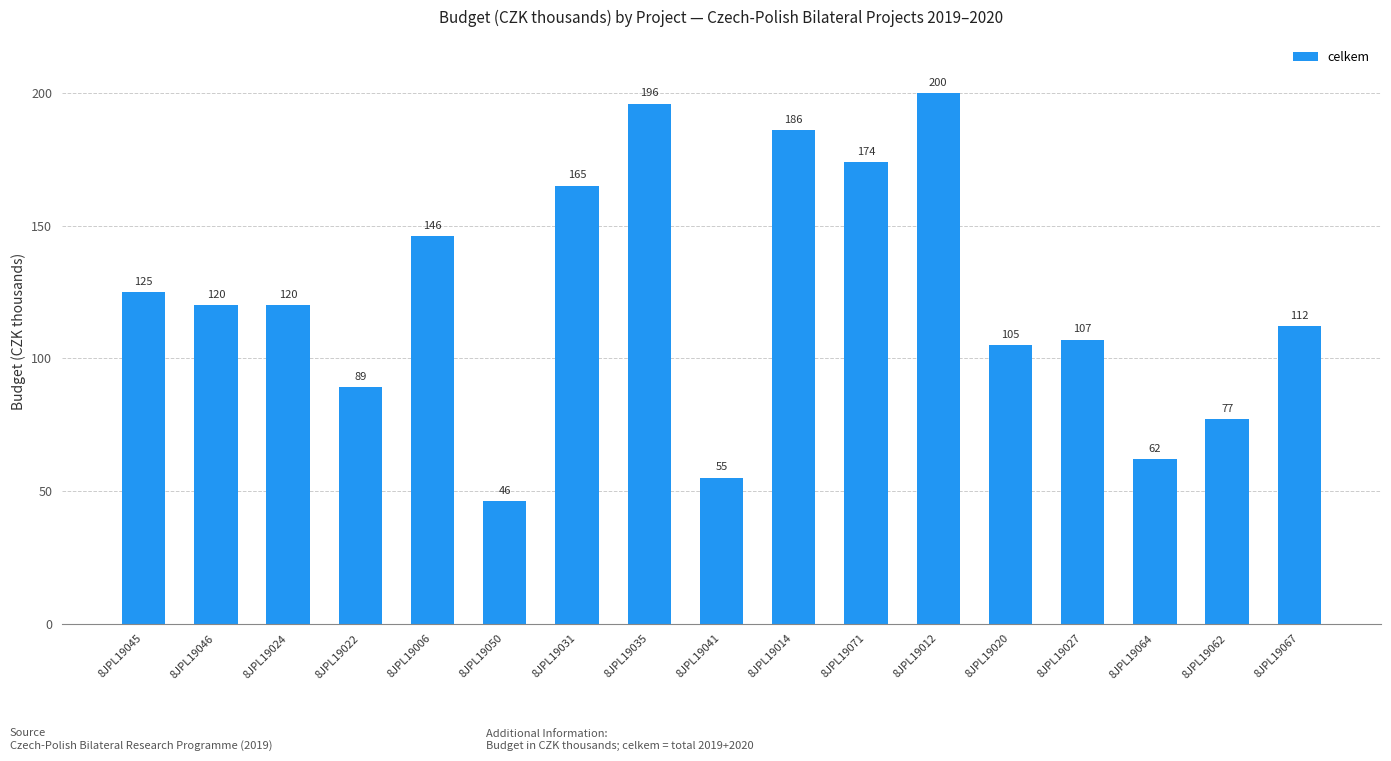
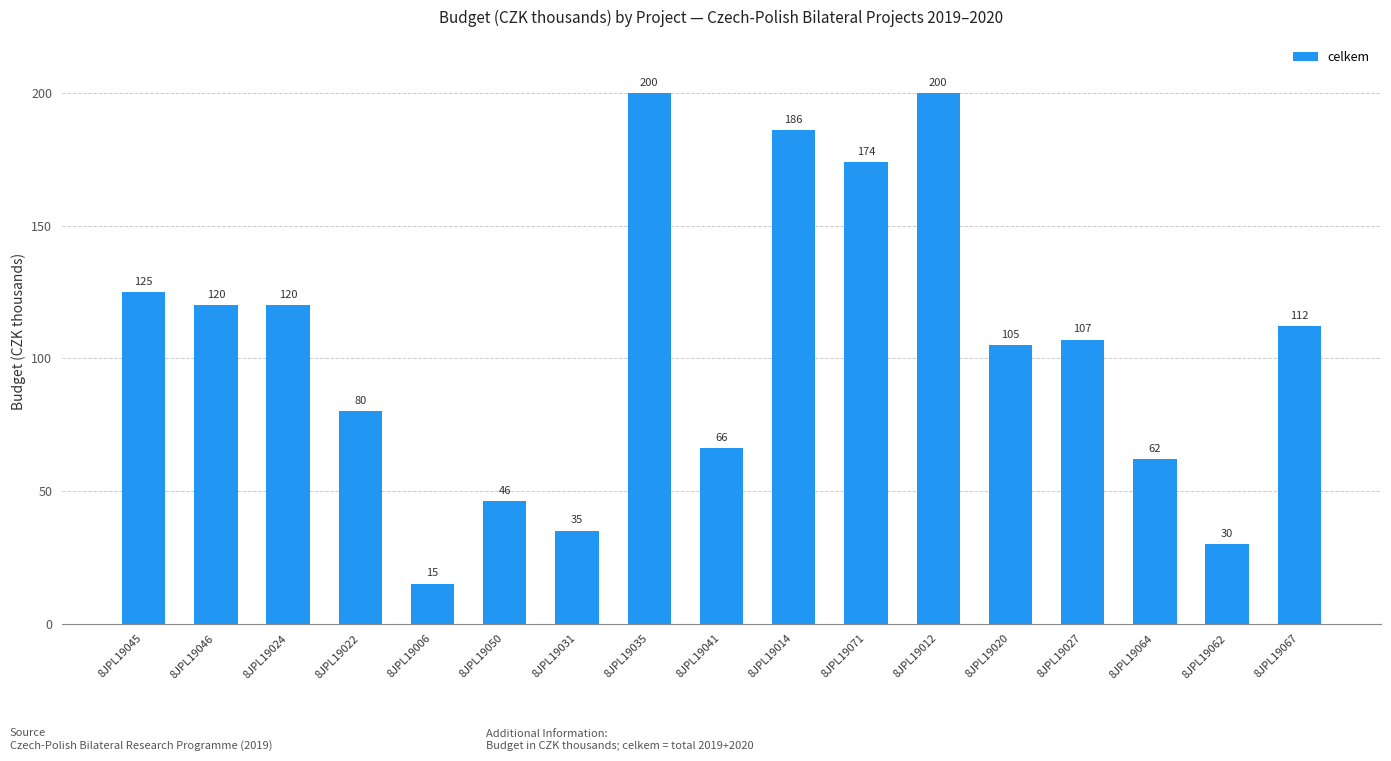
8JPL19022: 89 -> 80
8JPL19006: 146 -> 15
8JPL19031: 165 -> 35
8JPL19035: 196 -> 200
8JPL19041: 55 -> 66
8JPL19062: 77 -> 30
